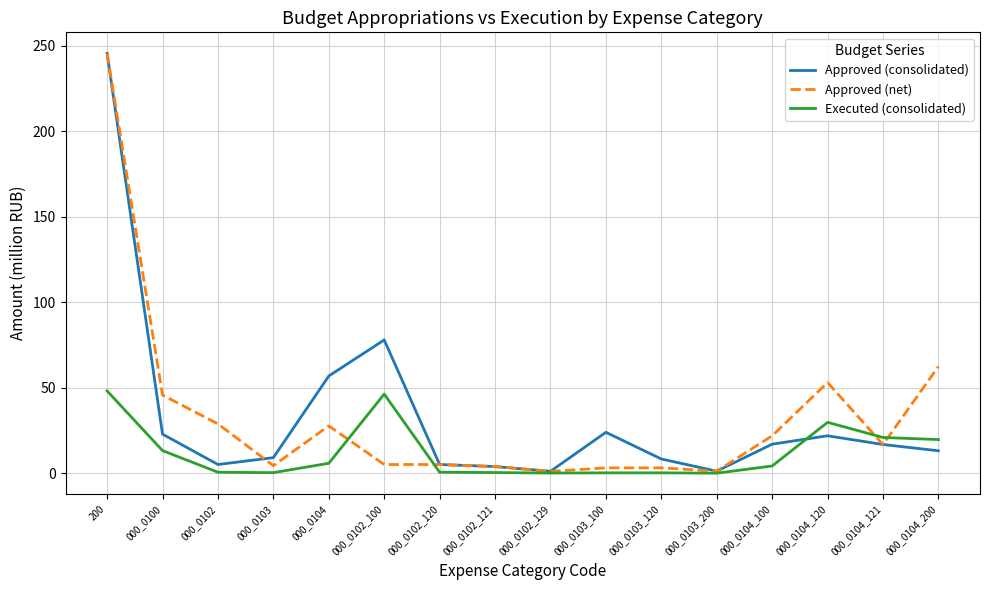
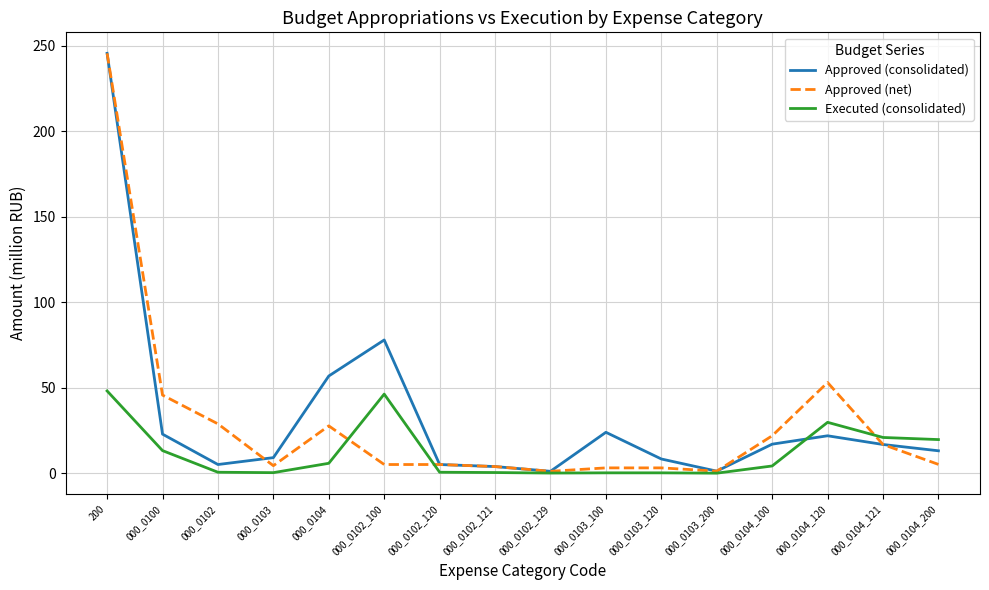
Approved (net), 000_0104_200: 62 -> 5
